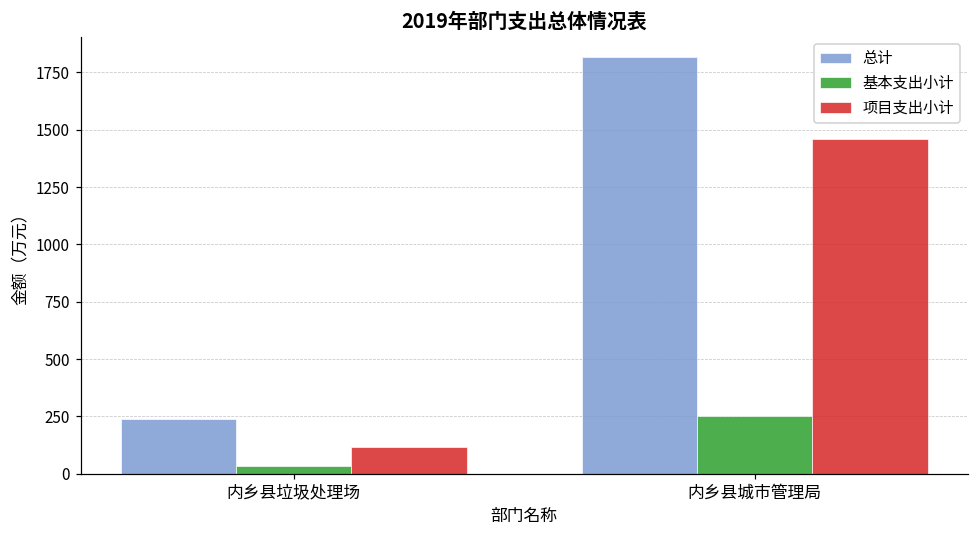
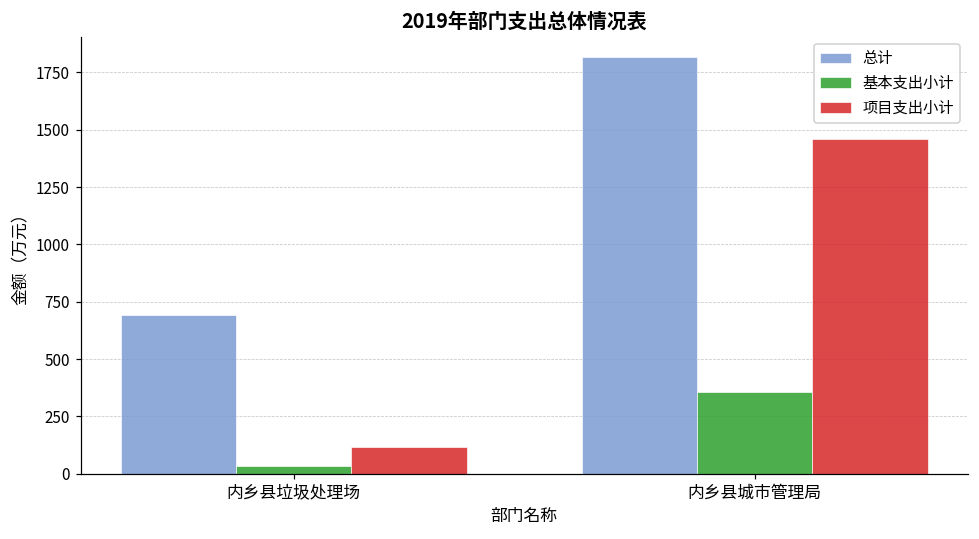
总计, 内乡县垃圾处理场: 240 -> 690
基本支出小计, 内乡县城市管理局: 250 -> 360
